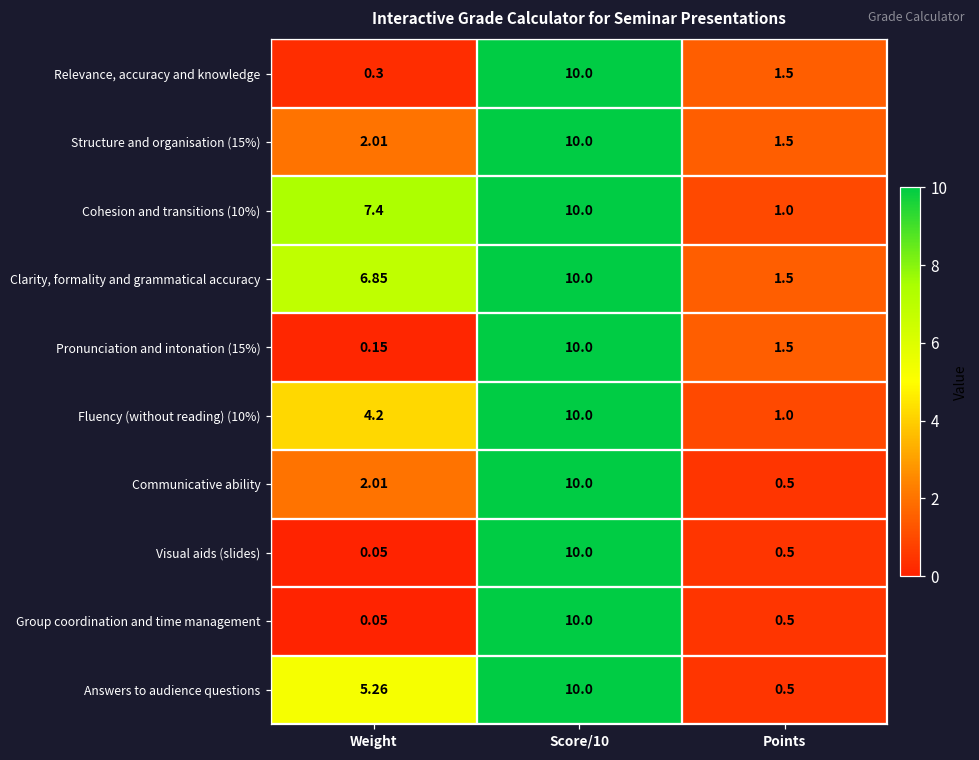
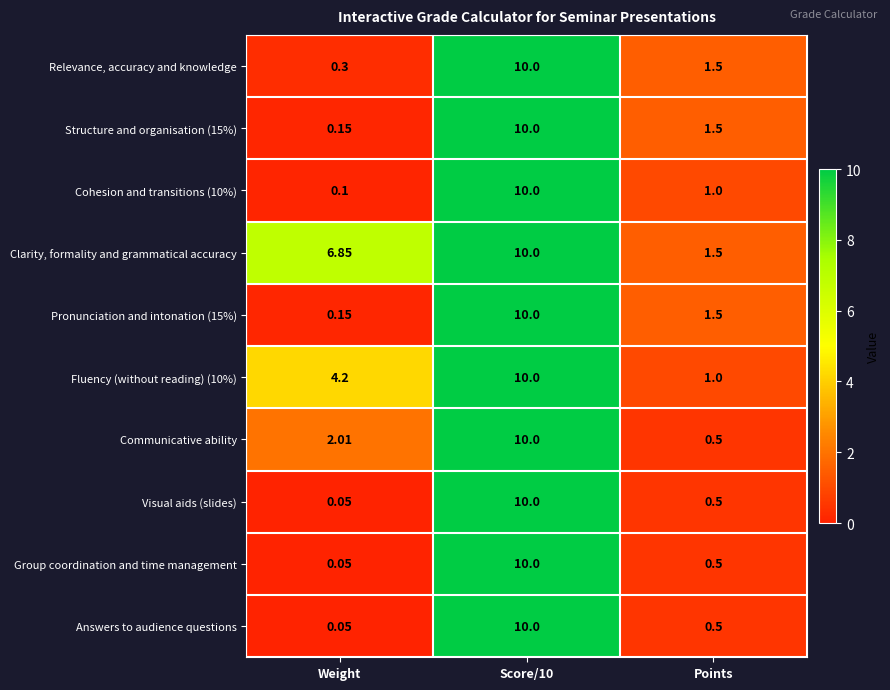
Structure and organisation (15%), Weight: 2.01 -> 0.15
Cohesion and transitions (10%), Weight: 7.4 -> 0.1
Answers to audience questions, Weight: 5.26 -> 0.05
